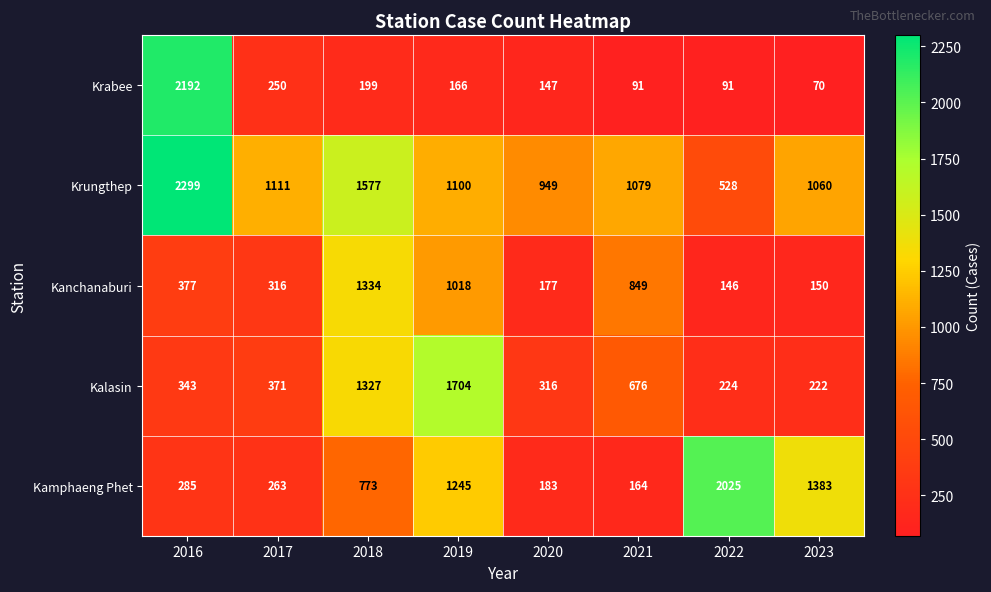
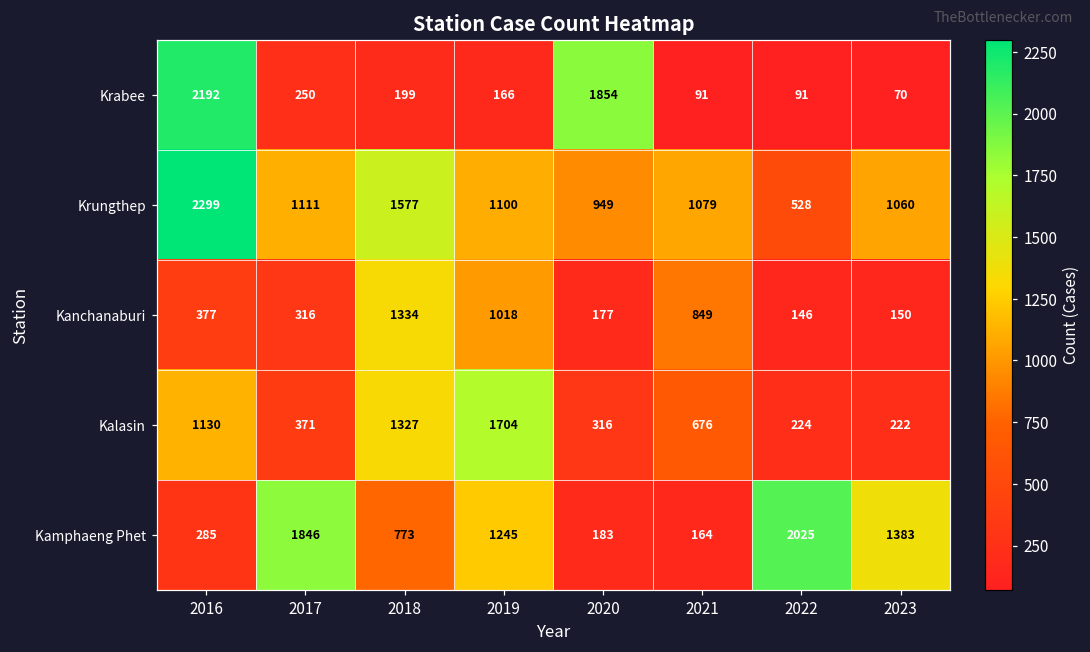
Krabee, 2020: 147 -> 1854
Kalasin, 2016: 343 -> 1130
Kamphaeng Phet, 2017: 263 -> 1846
